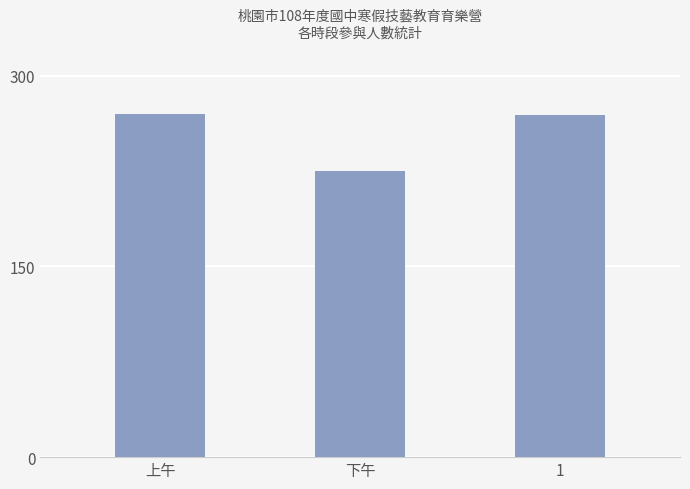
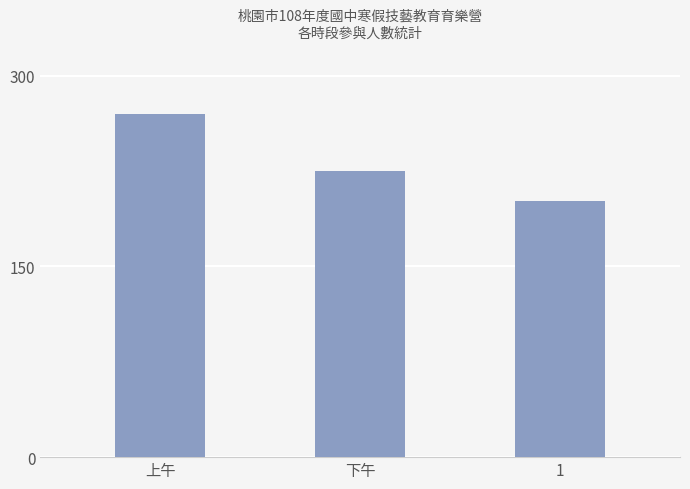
1: 269 -> 201
